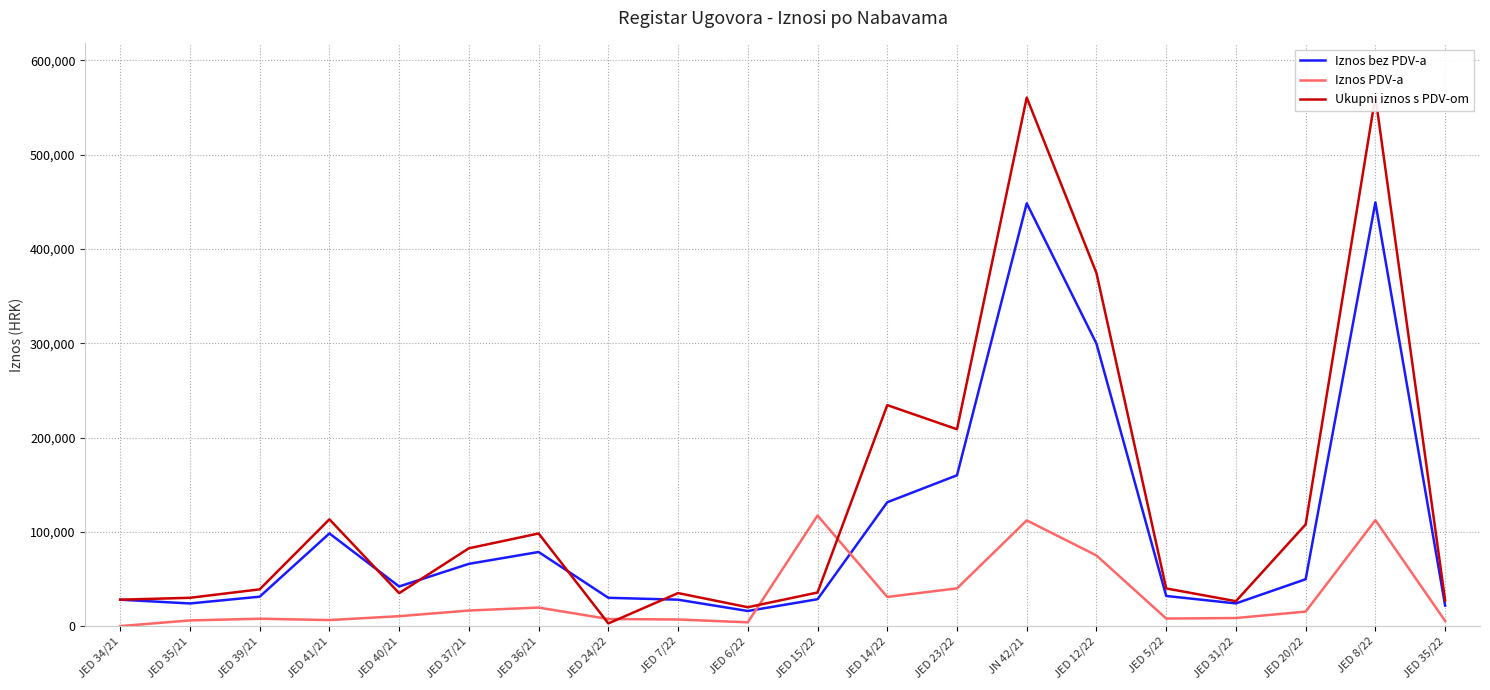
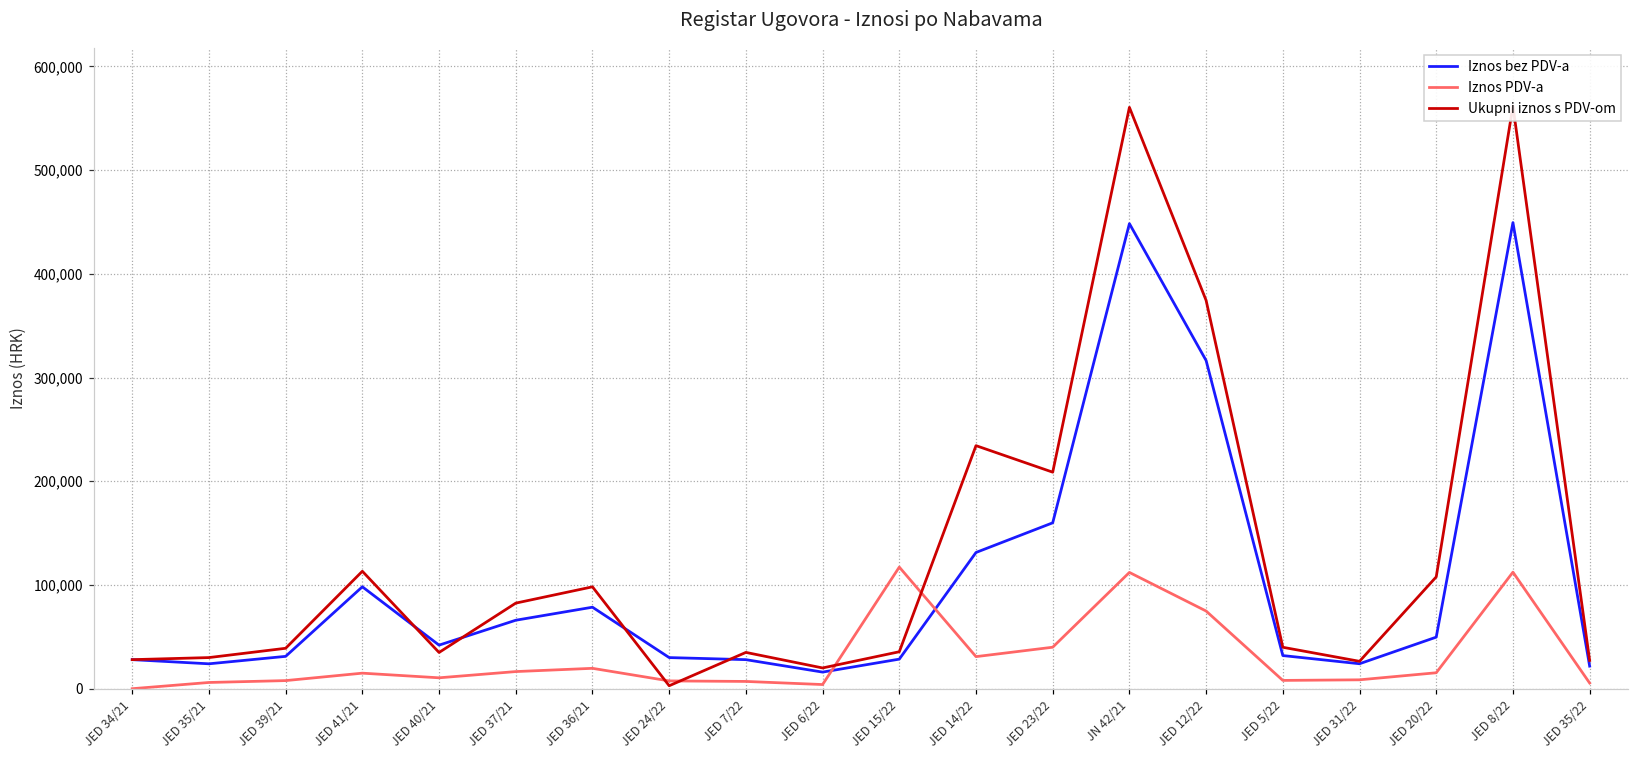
Iznos PDV-a, JED 41/21: 6,000 -> 15,000
Iznos bez PDV-a, JED 12/22: 300,000 -> 320,000
